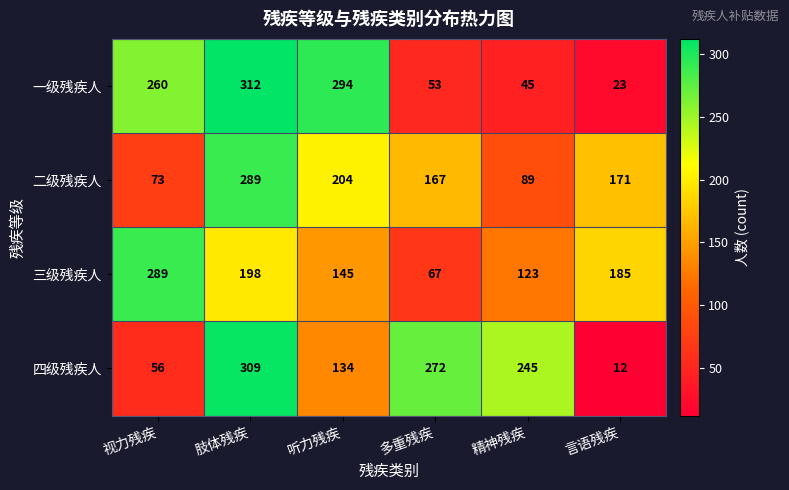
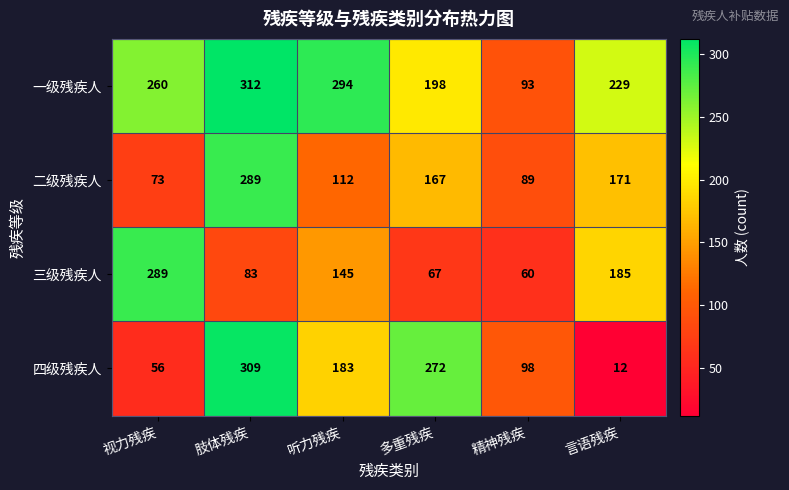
一级残疾人, 多重残疾: 53 -> 198
一级残疾人, 精神残疾: 45 -> 93
一级残疾人, 言语残疾: 23 -> 229
二级残疾人, 听力残疾: 204 -> 112
三级残疾人, 肢体残疾: 198 -> 83
三级残疾人, 精神残疾: 123 -> 60
四级残疾人, 听力残疾: 134 -> 183
四级残疾人, 精神残疾: 245 -> 98
